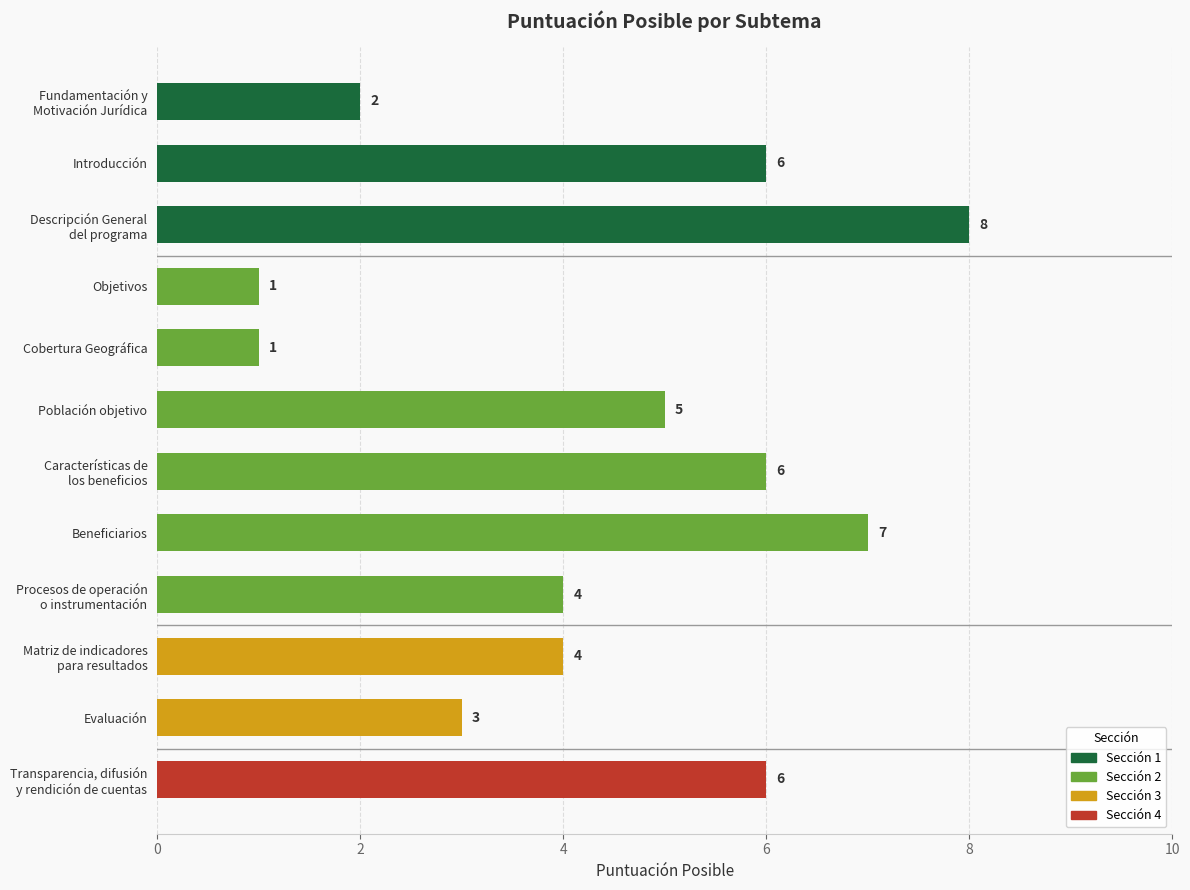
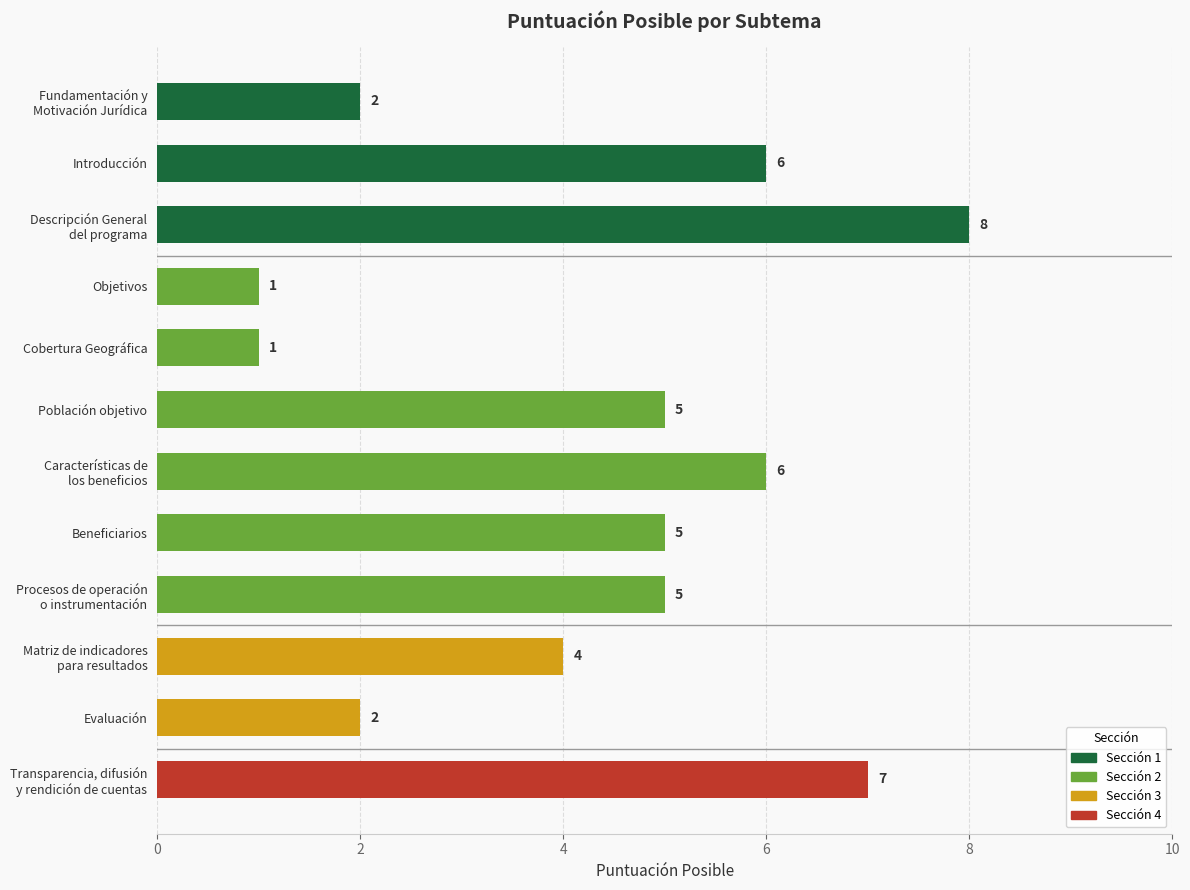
Beneficiarios: 7 -> 5
Procesos de operación o instrumentación: 4 -> 5
Evaluación: 3 -> 2
Transparencia, difusión y rendición de cuentas: 6 -> 7
